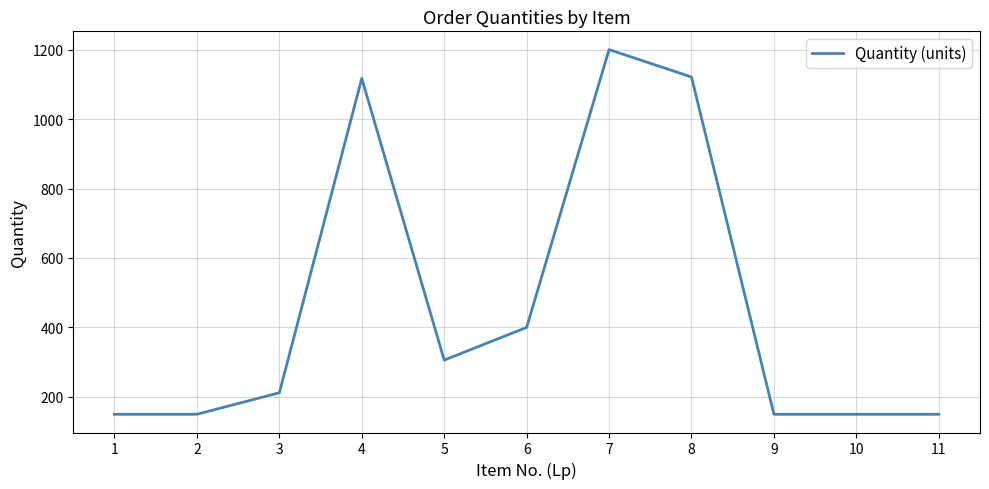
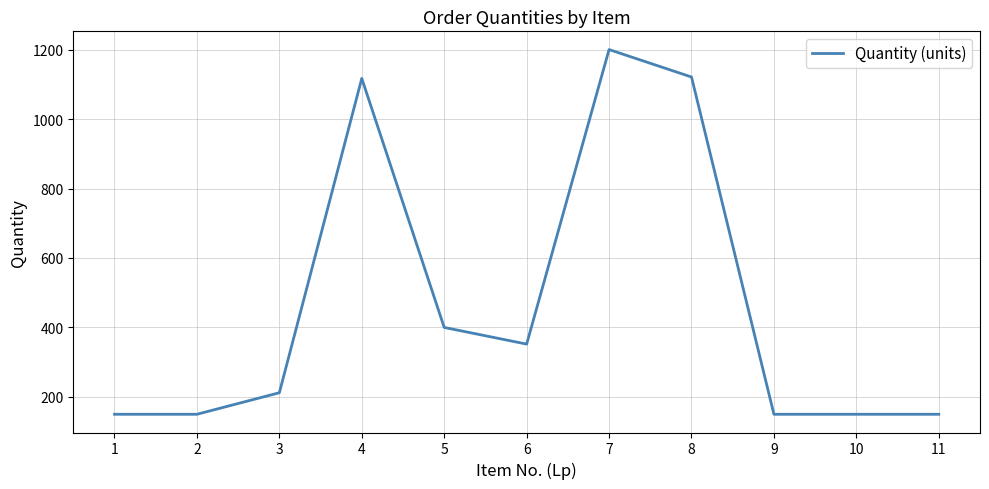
5: 310 -> 400
6: 400 -> 350
